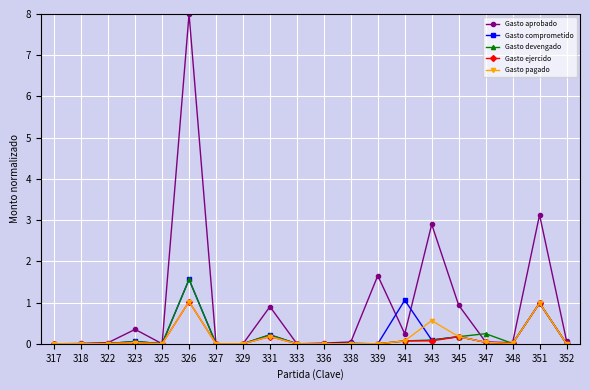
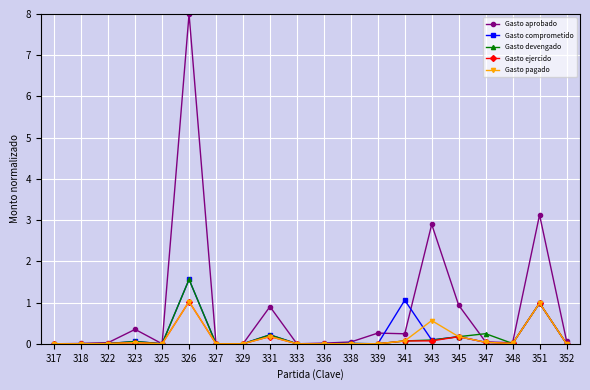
Gasto aprobado, 339: 1.7 -> 0.3
